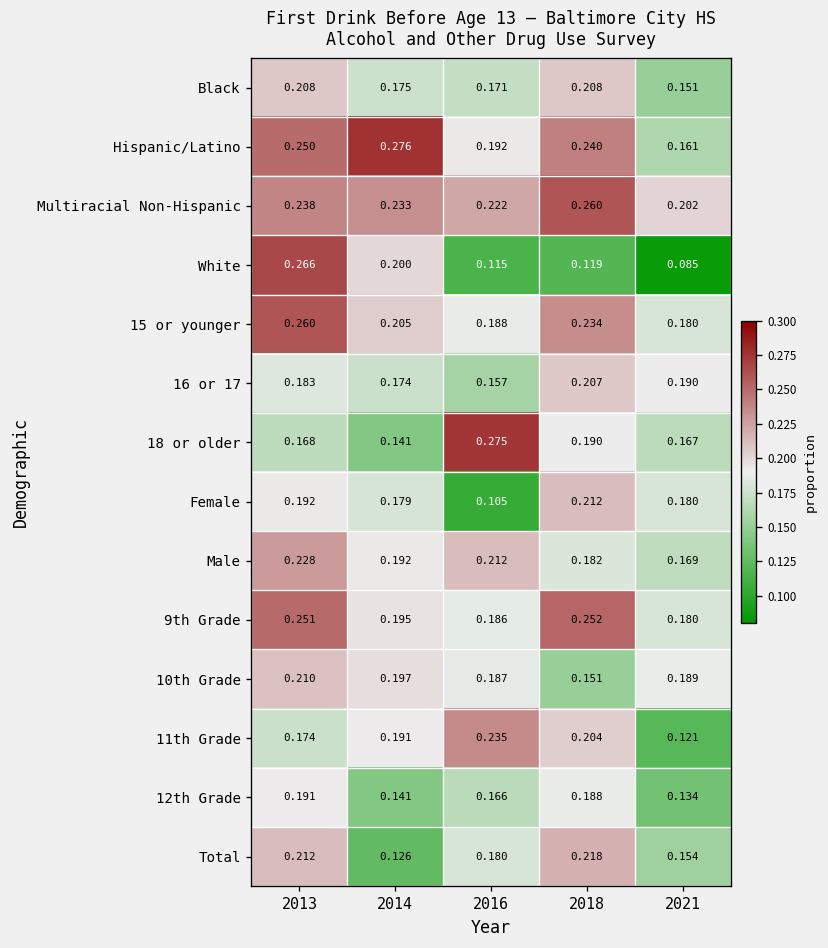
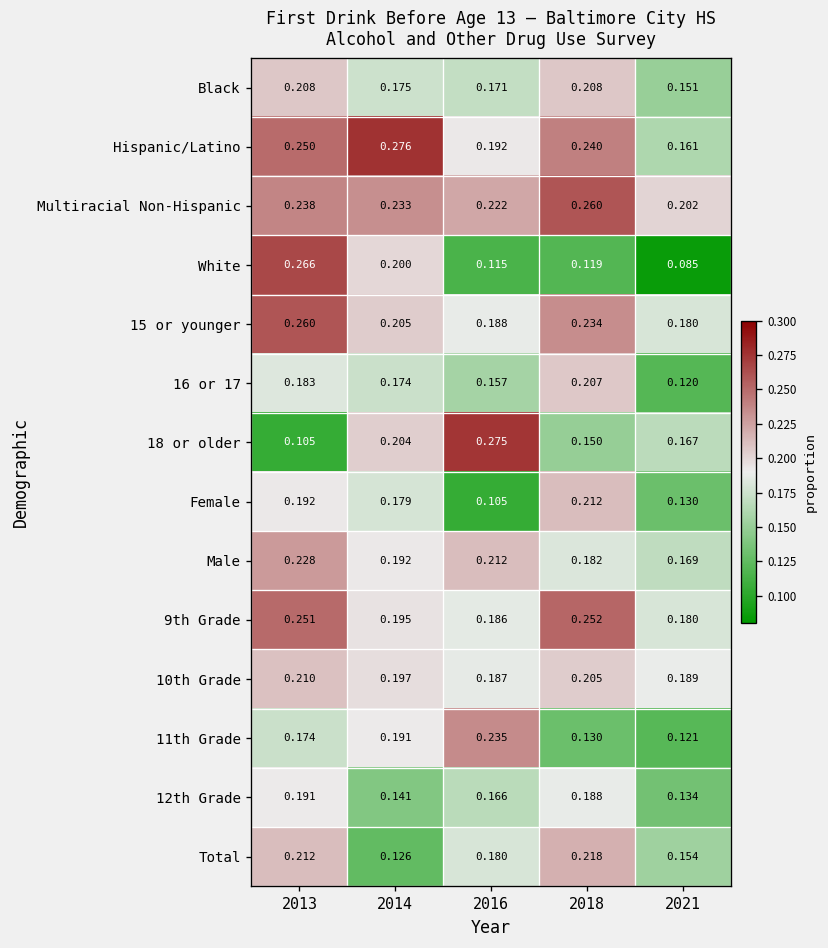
16 or 17, 2021: 0.190 -> 0.120
18 or older, 2013: 0.168 -> 0.105
18 or older, 2014: 0.141 -> 0.204
18 or older, 2018: 0.190 -> 0.150
Female, 2021: 0.180 -> 0.130
10th Grade, 2018: 0.151 -> 0.205
11th Grade, 2018: 0.204 -> 0.130
